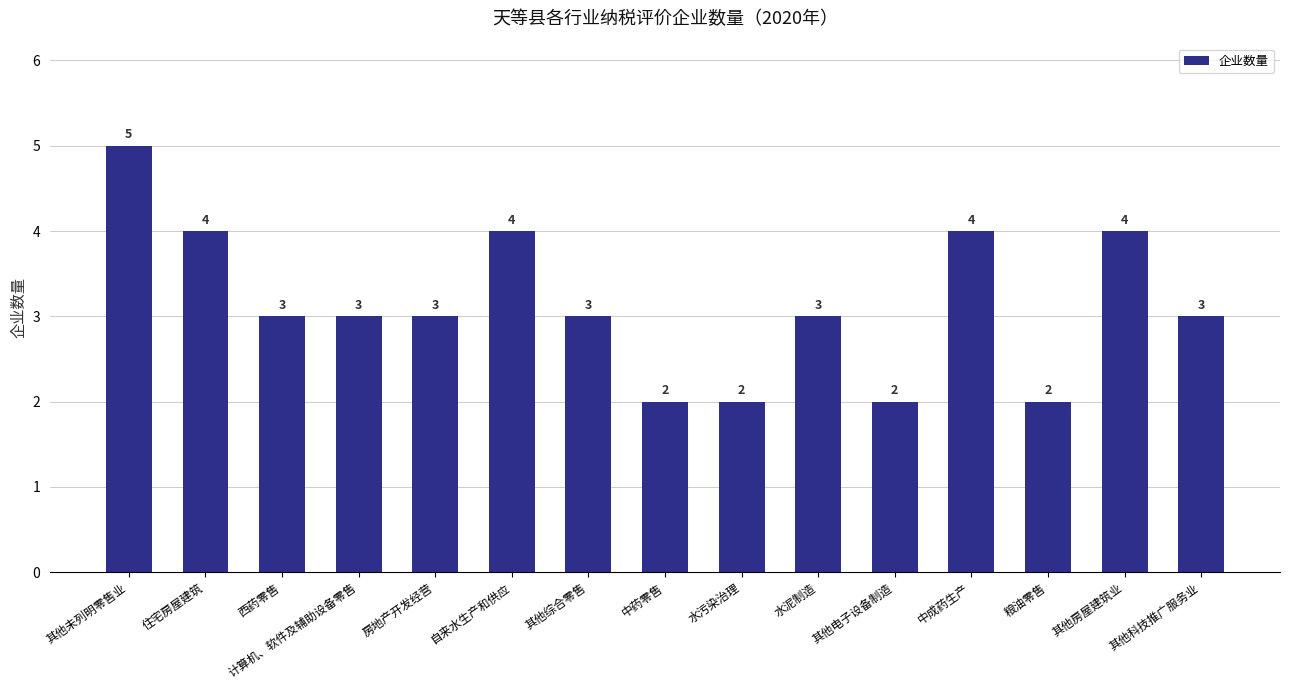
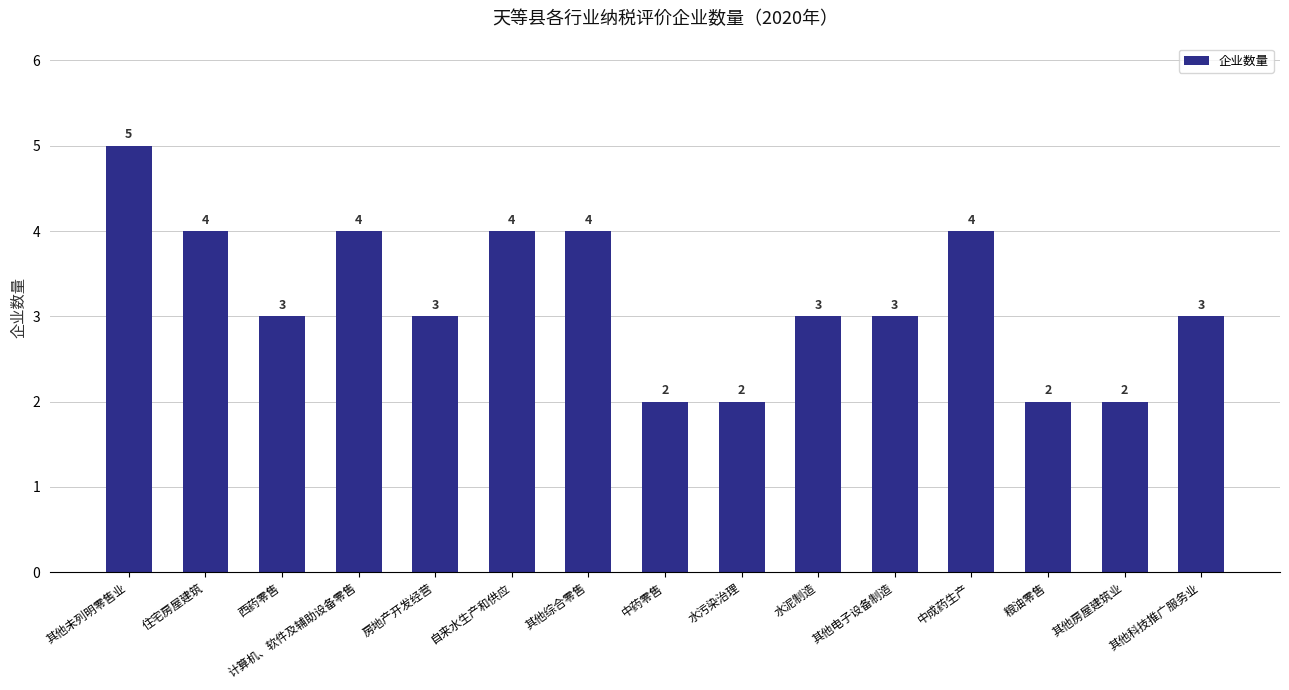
计算机、软件及辅助设备零售: 3 -> 4
其他综合零售: 3 -> 4
其他电子设备制造: 2 -> 3
其他房屋建筑业: 4 -> 2
